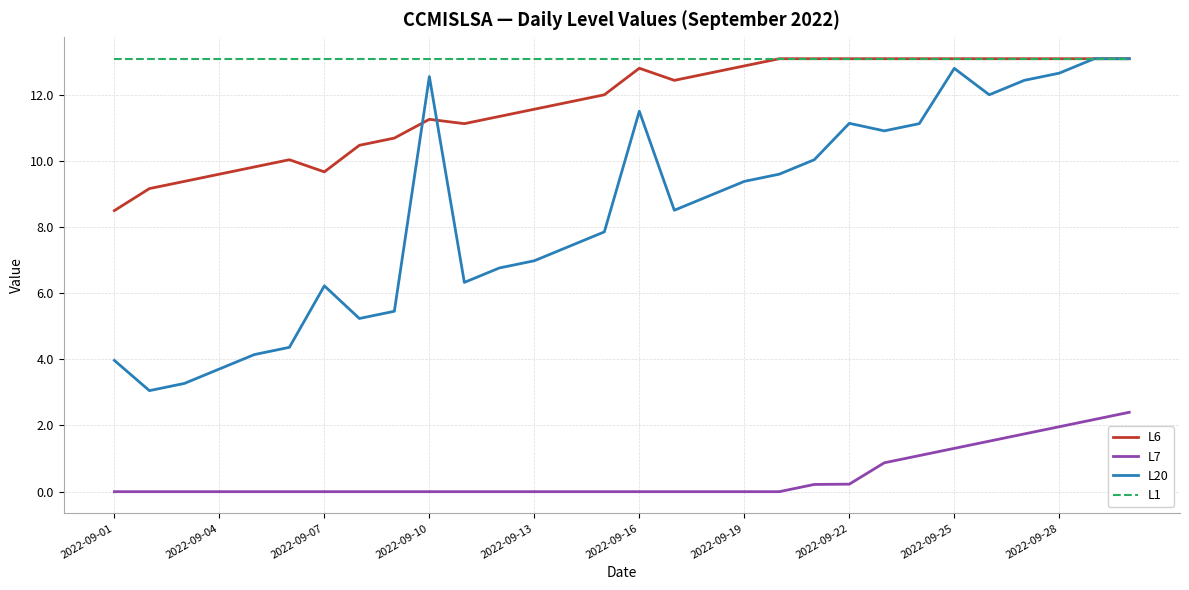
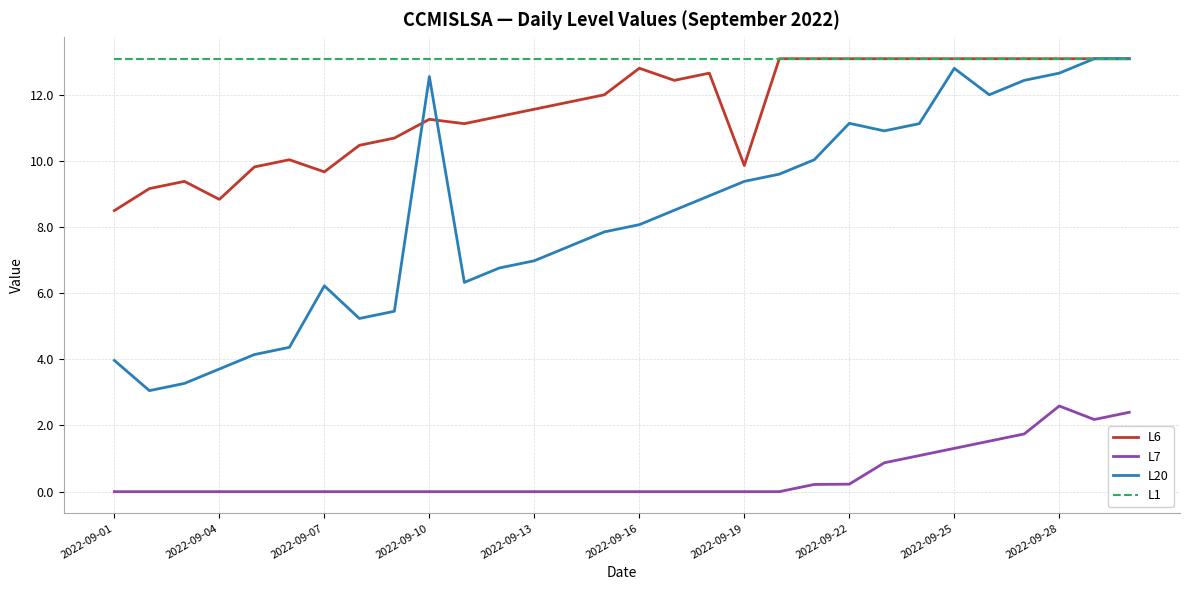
L6, 2022-09-04: 9.6 -> 8.8
L20, 2022-09-16: 11.5 -> 8.1
L6, 2022-09-19: 12.9 -> 9.9
L7, 2022-09-28: 2.0 -> 2.6
